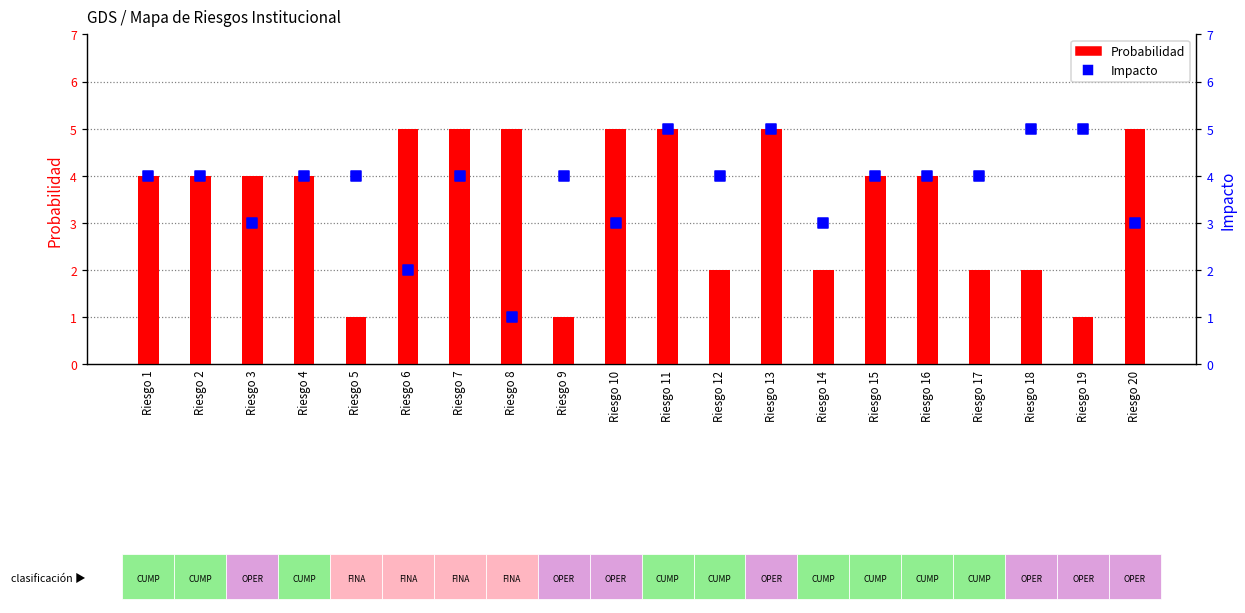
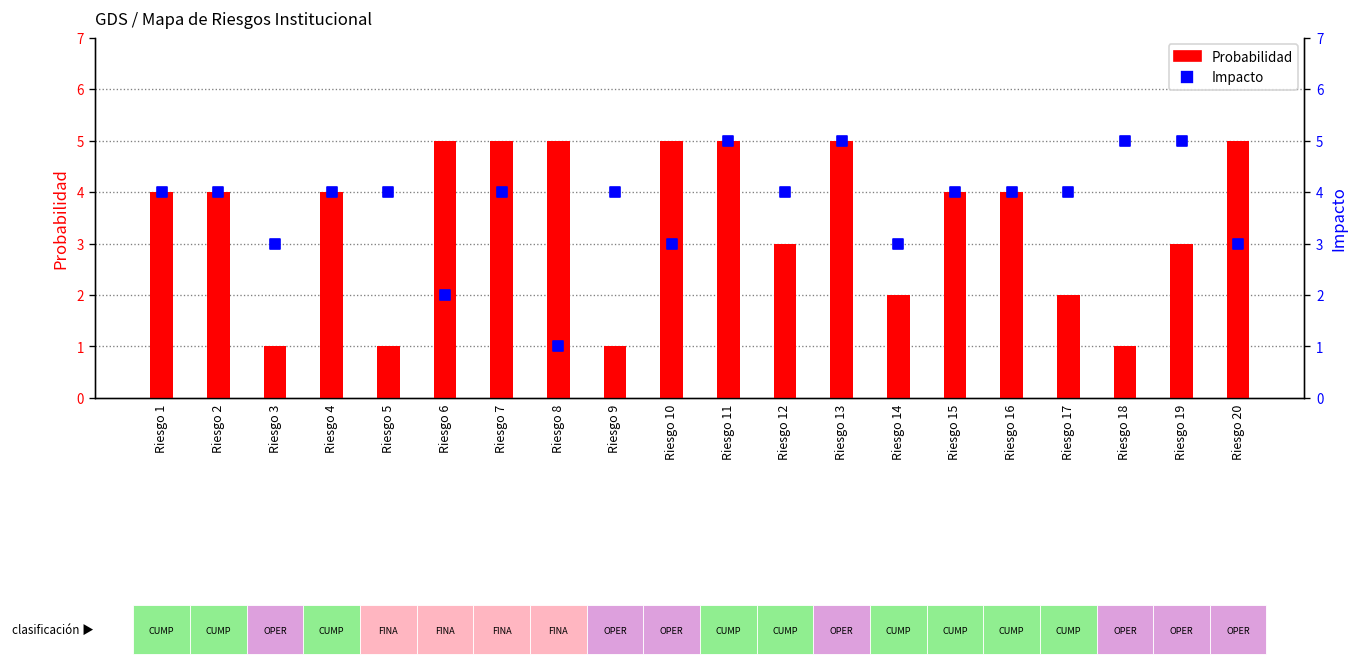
Probabilidad, Riesgo 3: 4 -> 1
Probabilidad, Riesgo 12: 2 -> 3
Probabilidad, Riesgo 18: 2 -> 1
Probabilidad, Riesgo 19: 1 -> 3
